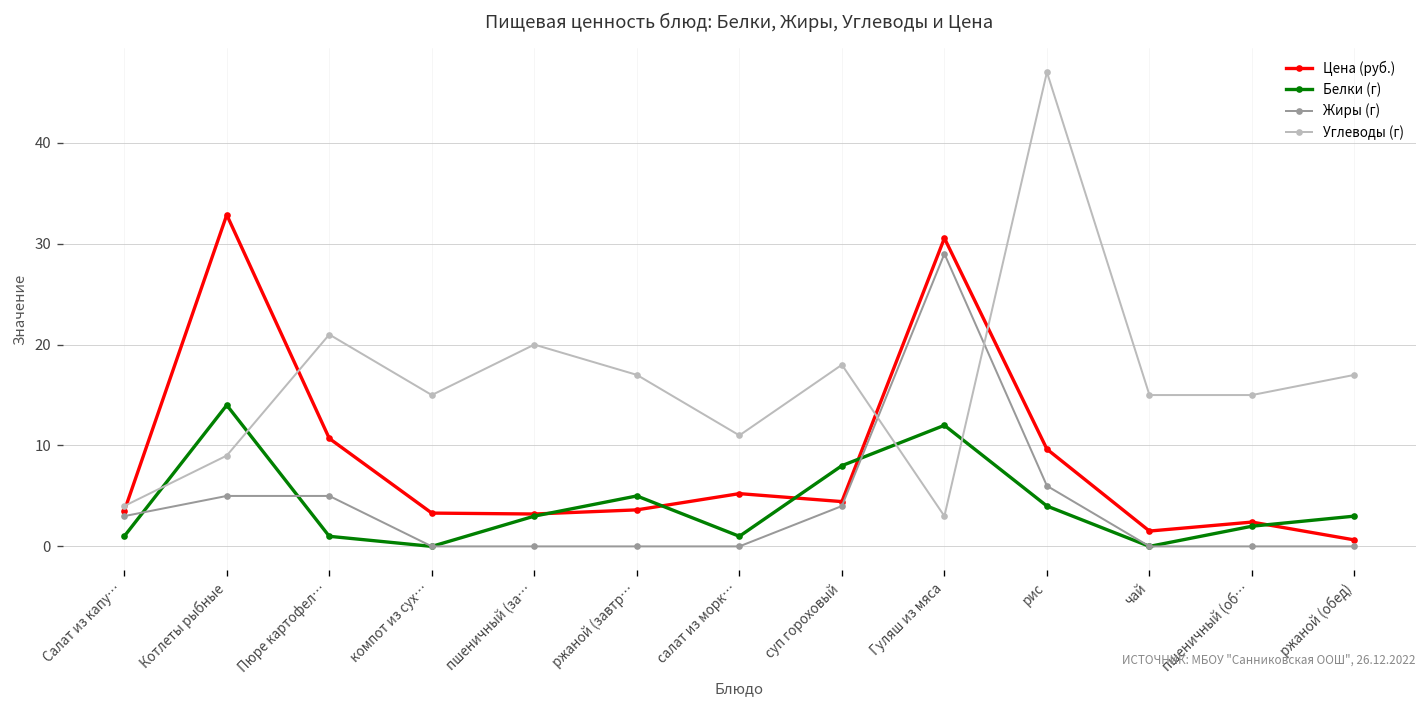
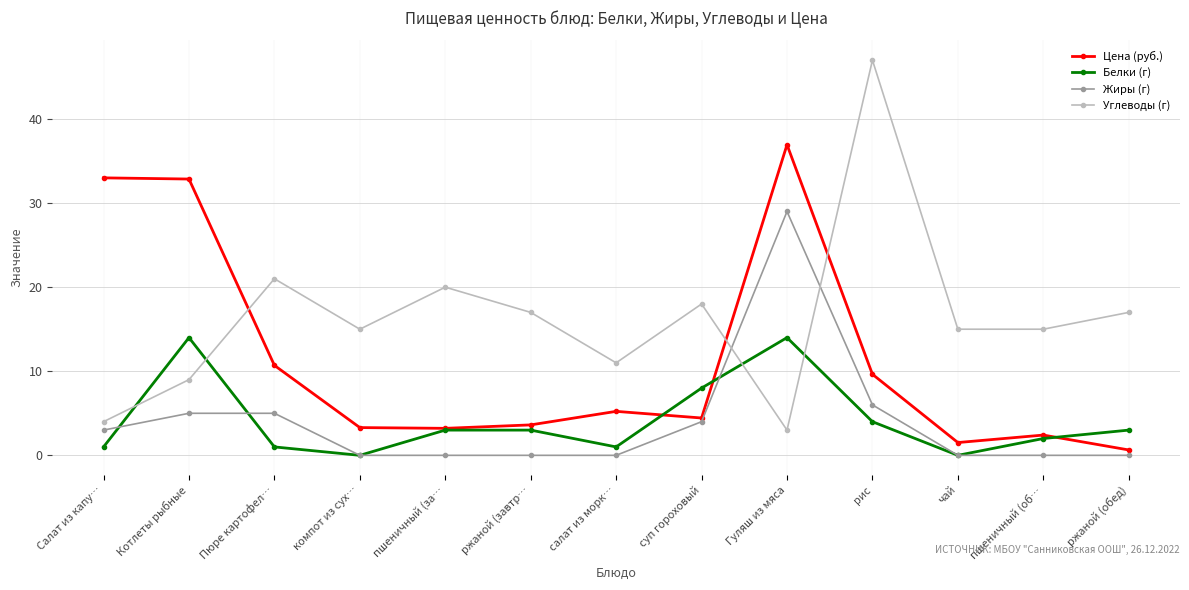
Цена (руб.), Салат из капу…: 4 -> 33
Белки (г), ржаной (завтр…: 5 -> 3
Цена (руб.), Гуляш из мяса: 31 -> 37
Белки (г), Гуляш из мяса: 12 -> 14
